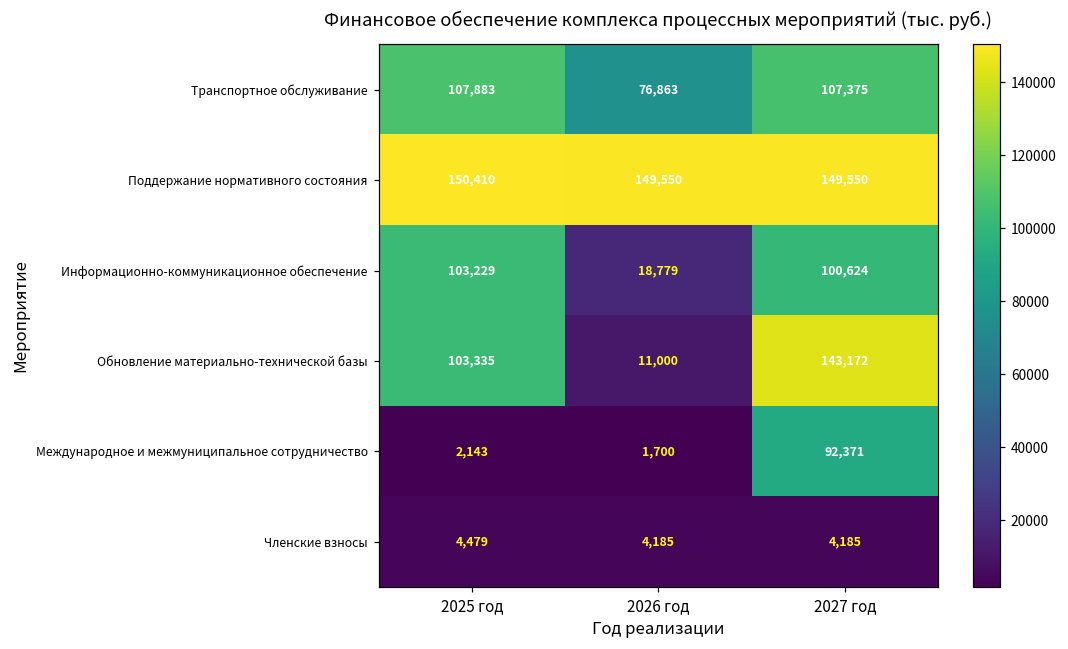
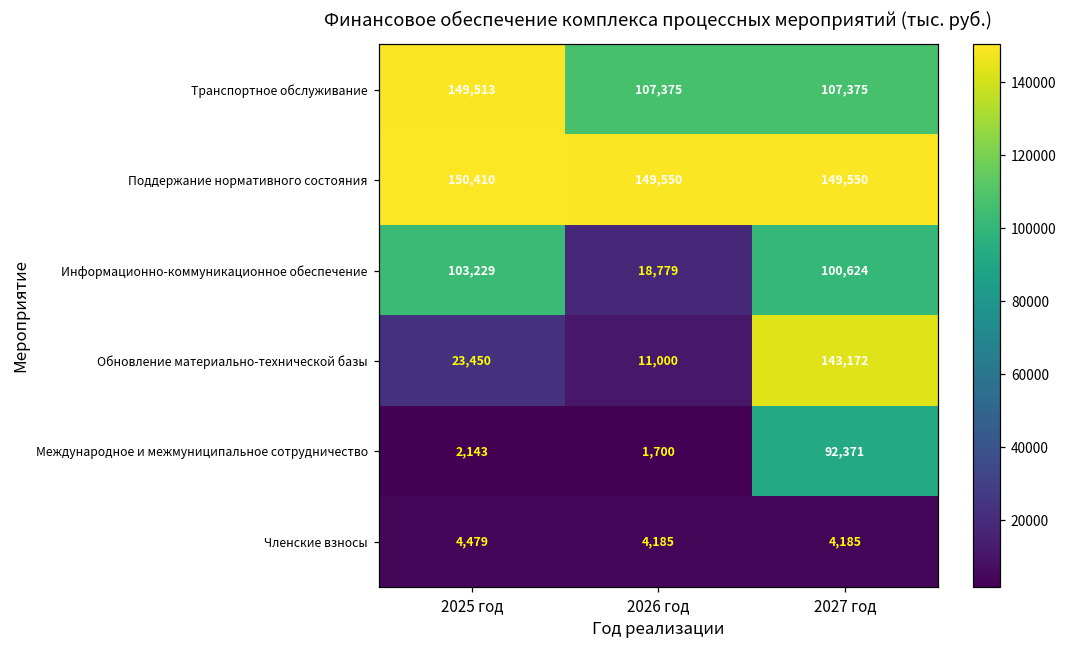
Транспортное обслуживание, 2025 год: 107,883 -> 149,513
Транспортное обслуживание, 2026 год: 76,863 -> 107,375
Обновление материально-технической базы, 2025 год: 103,335 -> 23,450
